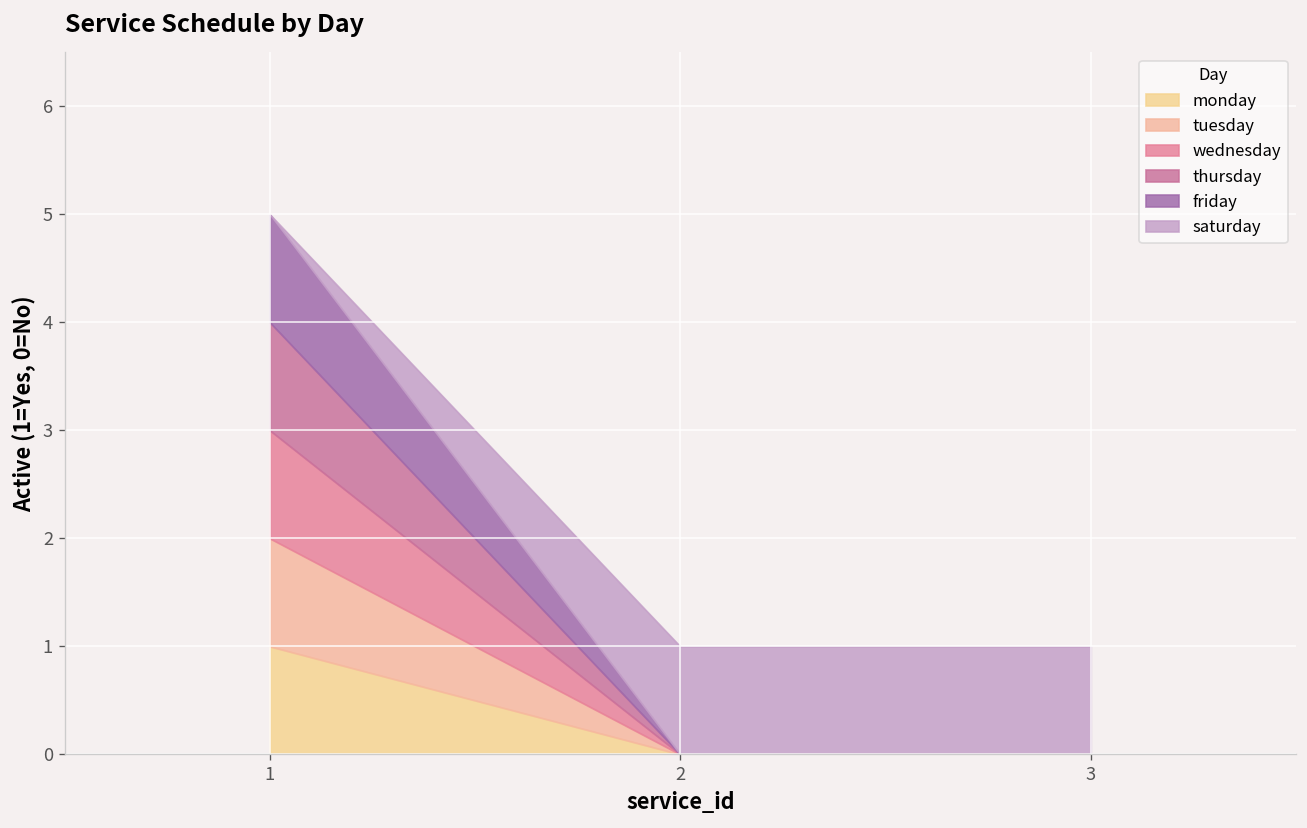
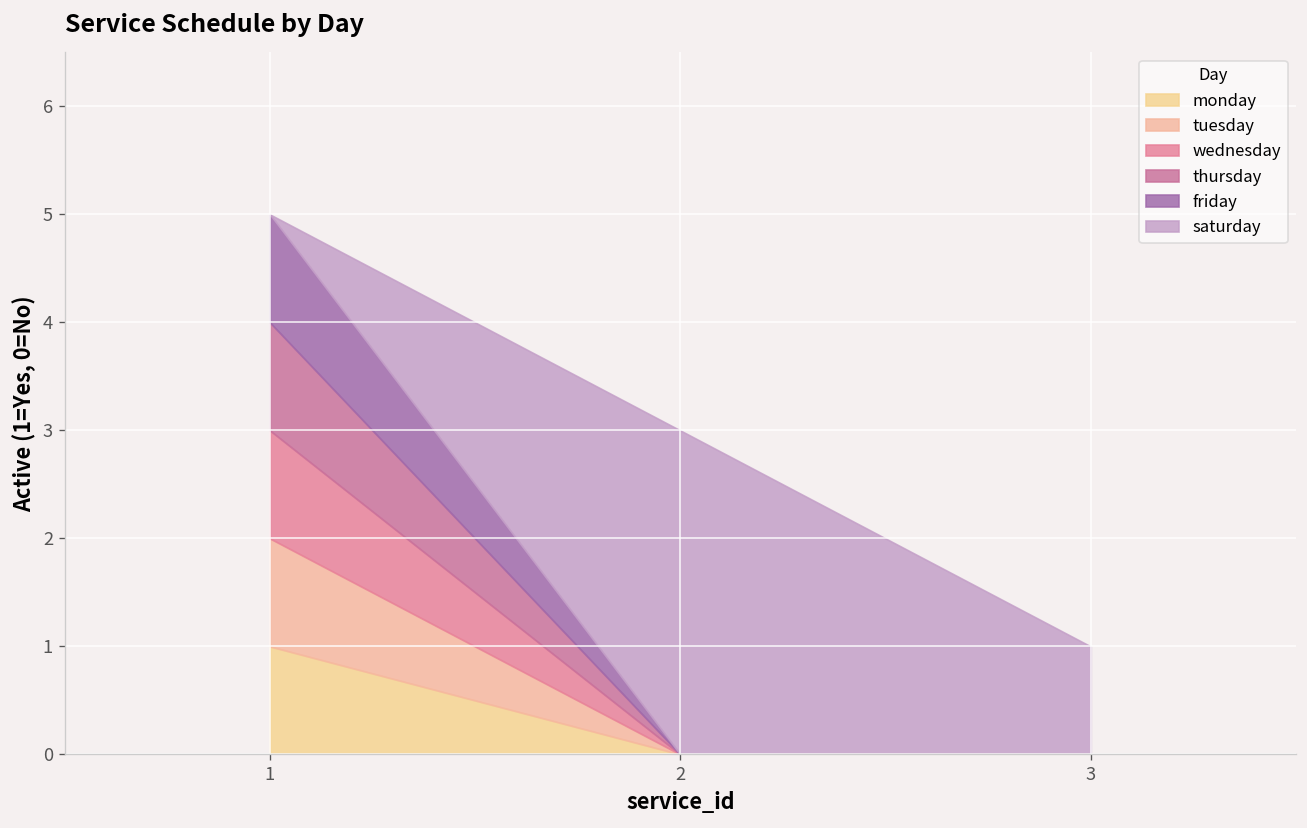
saturday, 2: 1 -> 3
